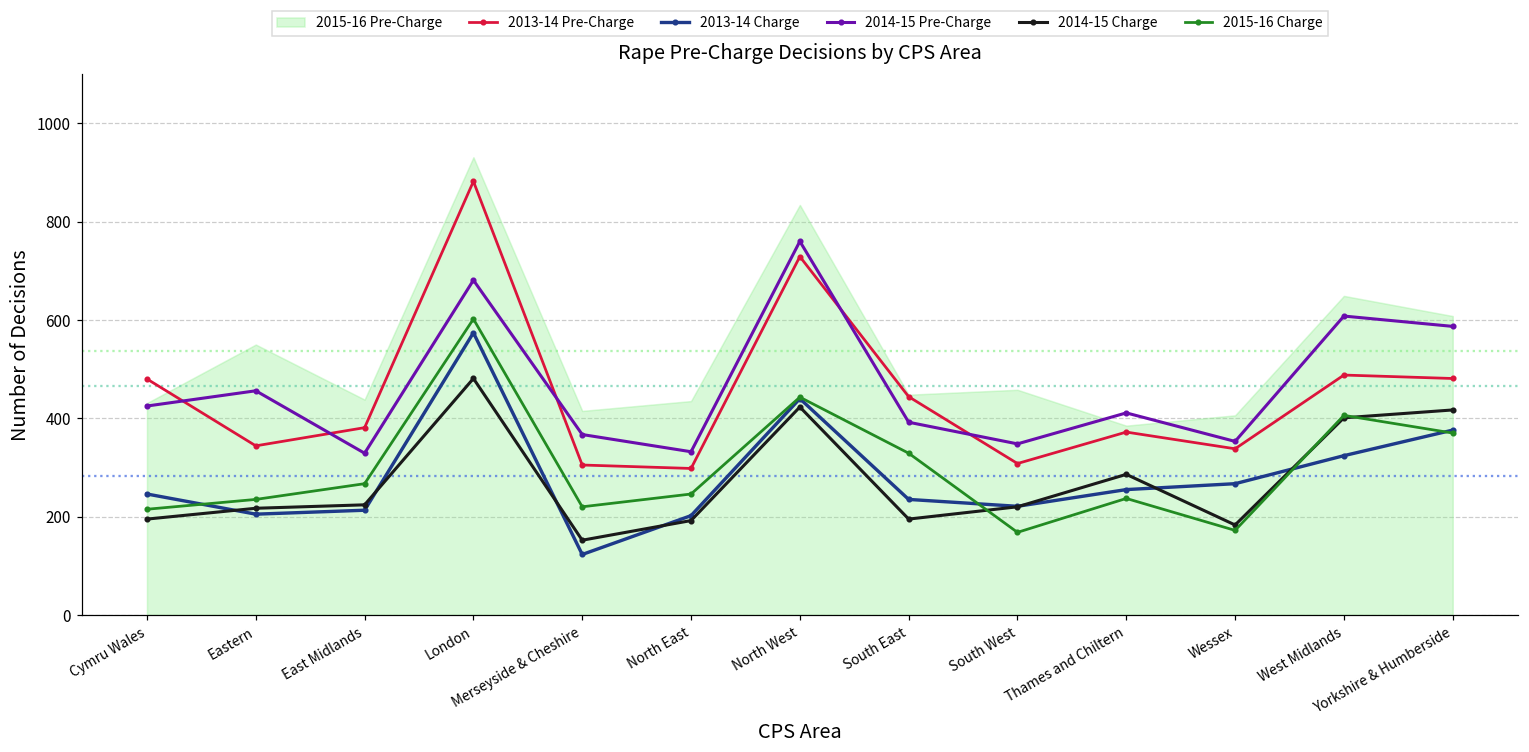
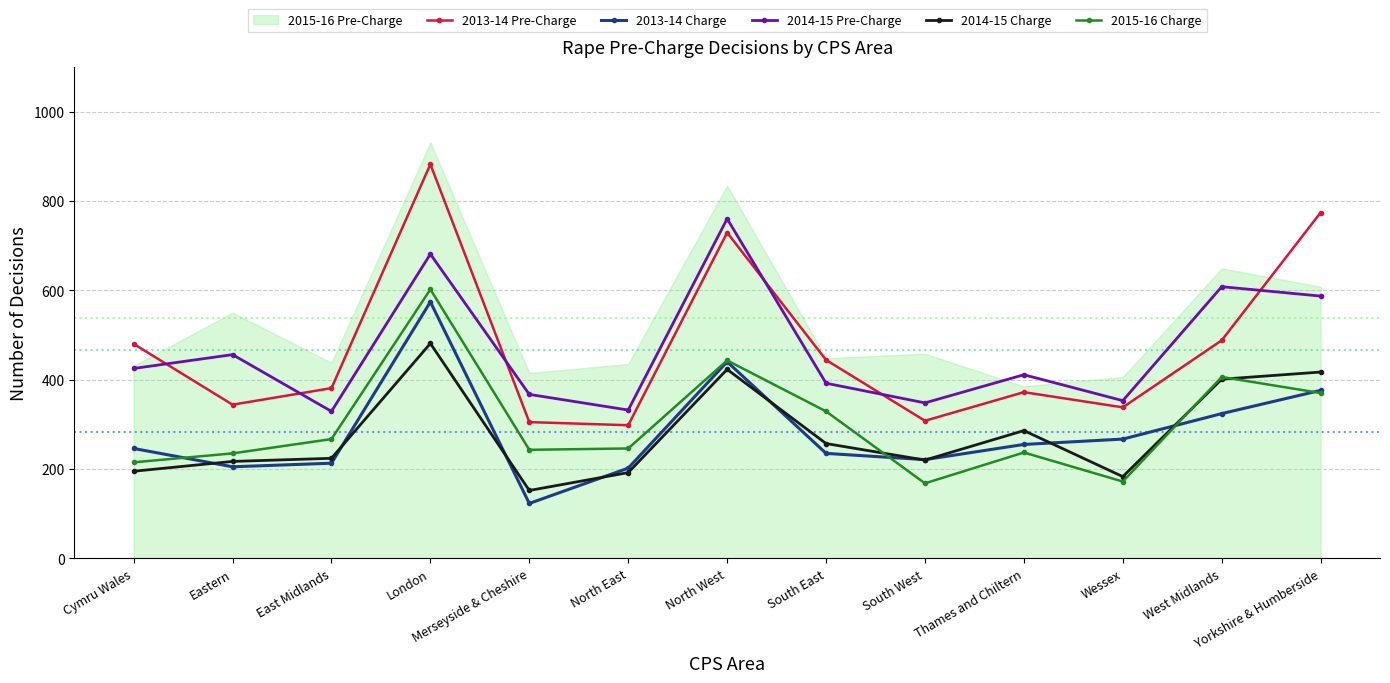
2015-16 Charge, Merseyside & Cheshire: 220 -> 240
2014-15 Charge, South East: 200 -> 260
2013-14 Pre-Charge, Yorkshire & Humberside: 480 -> 770
